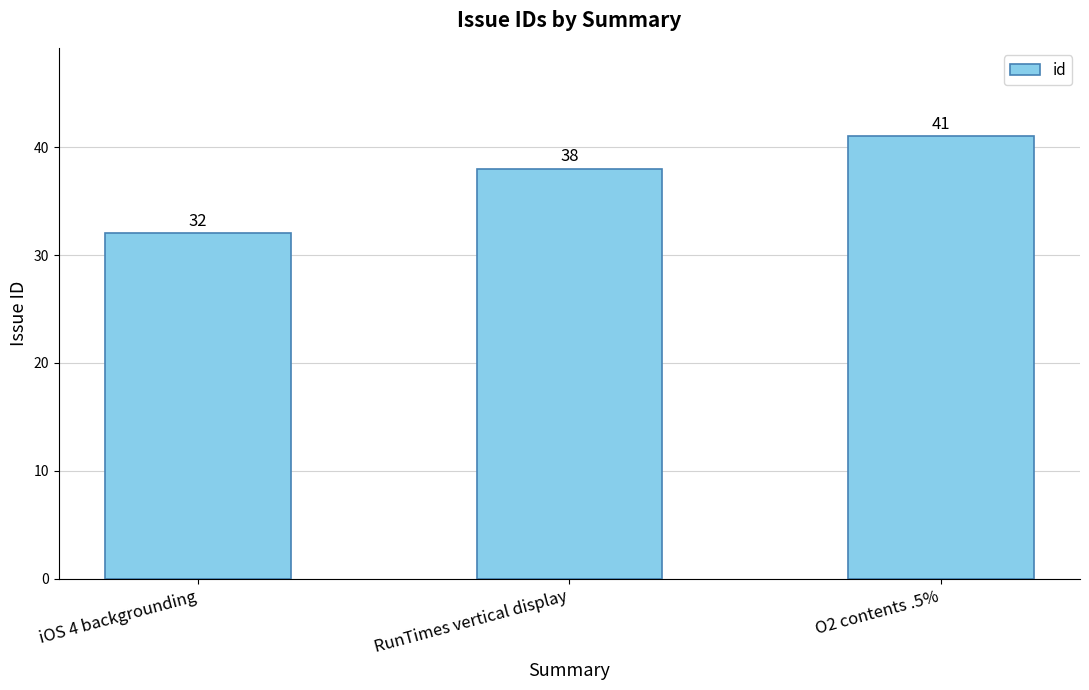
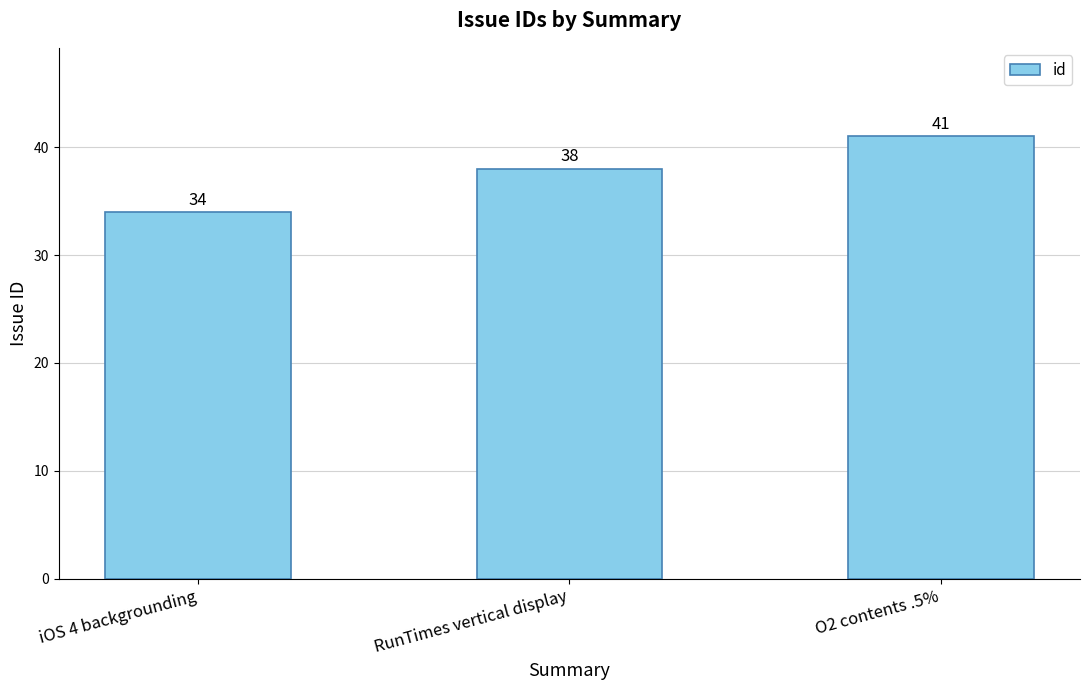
iOS 4 backgrounding: 32 -> 34
